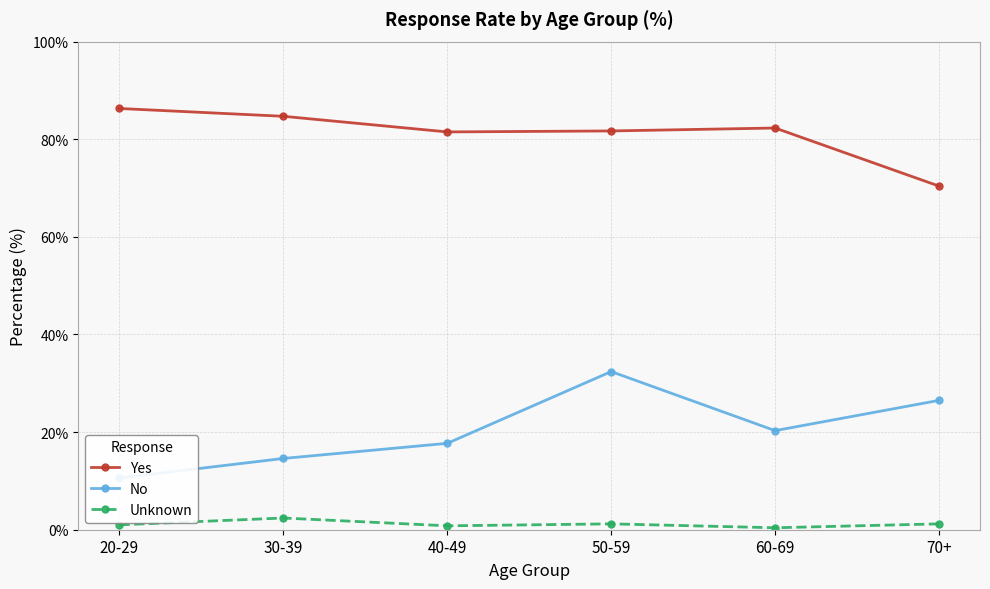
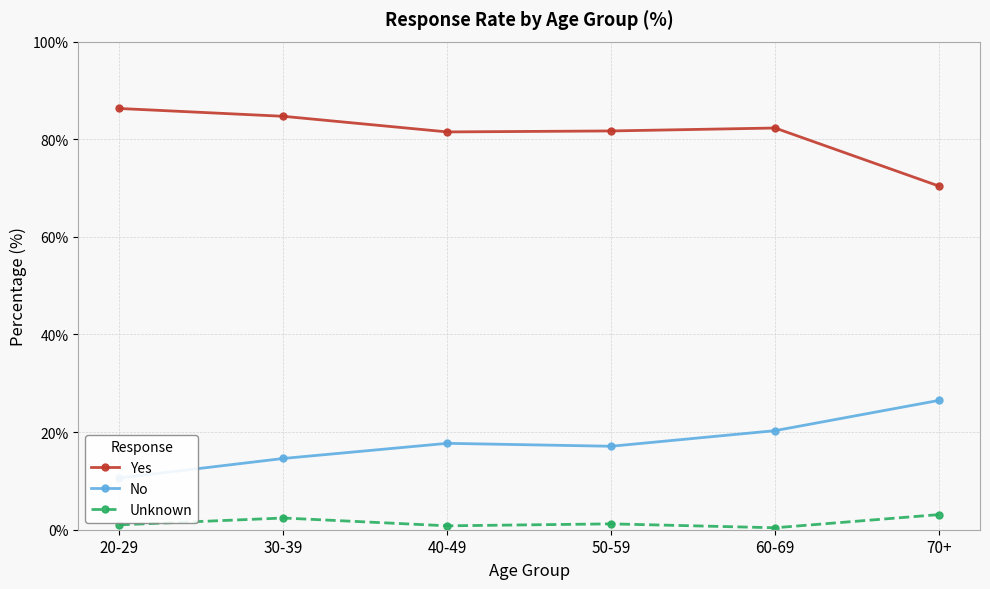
No, 50-59: 32% -> 17%
Unknown, 70+: 1% -> 3%
